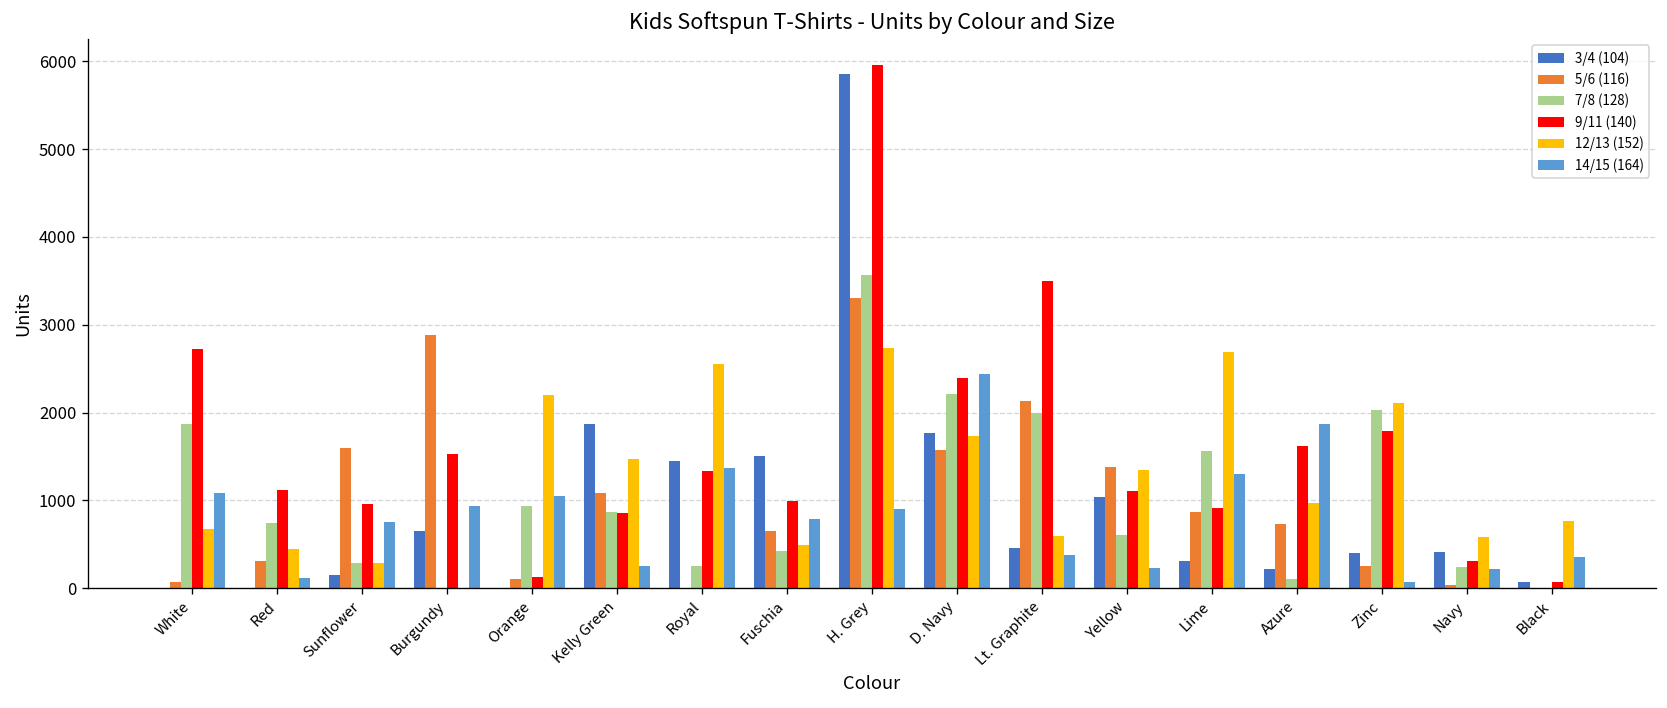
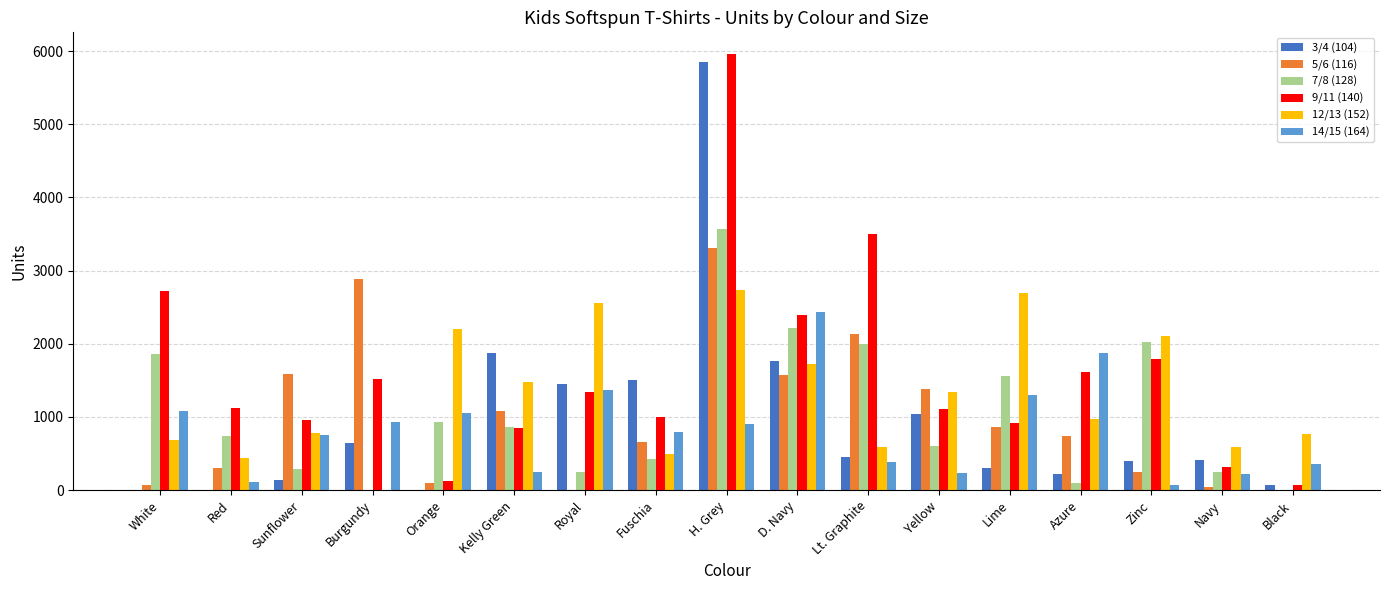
12/13 (152), Sunflower: 300 -> 800
